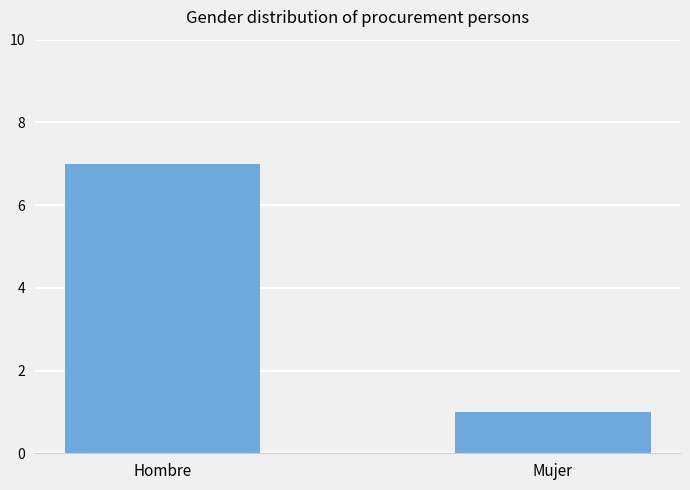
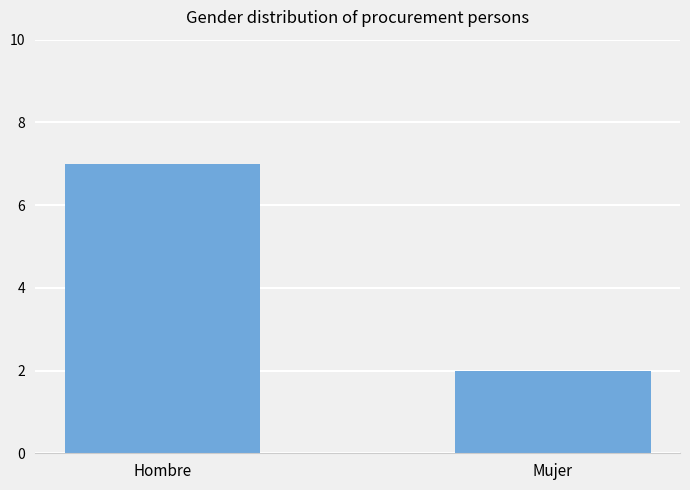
Mujer: 1 -> 2
